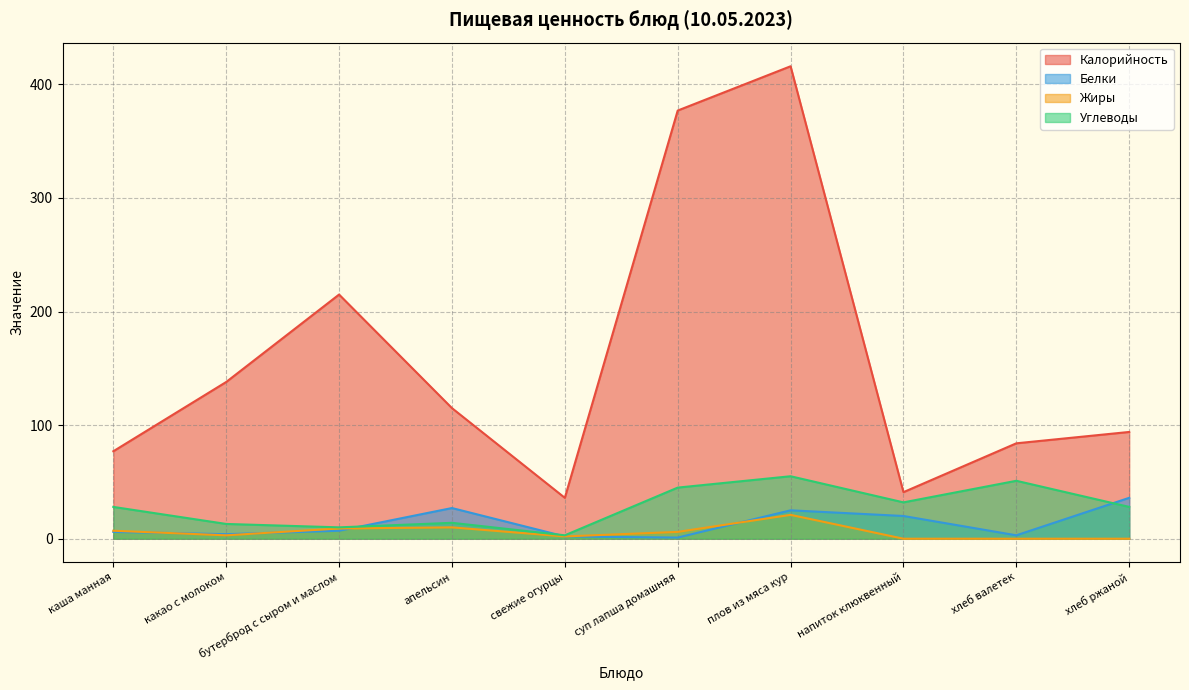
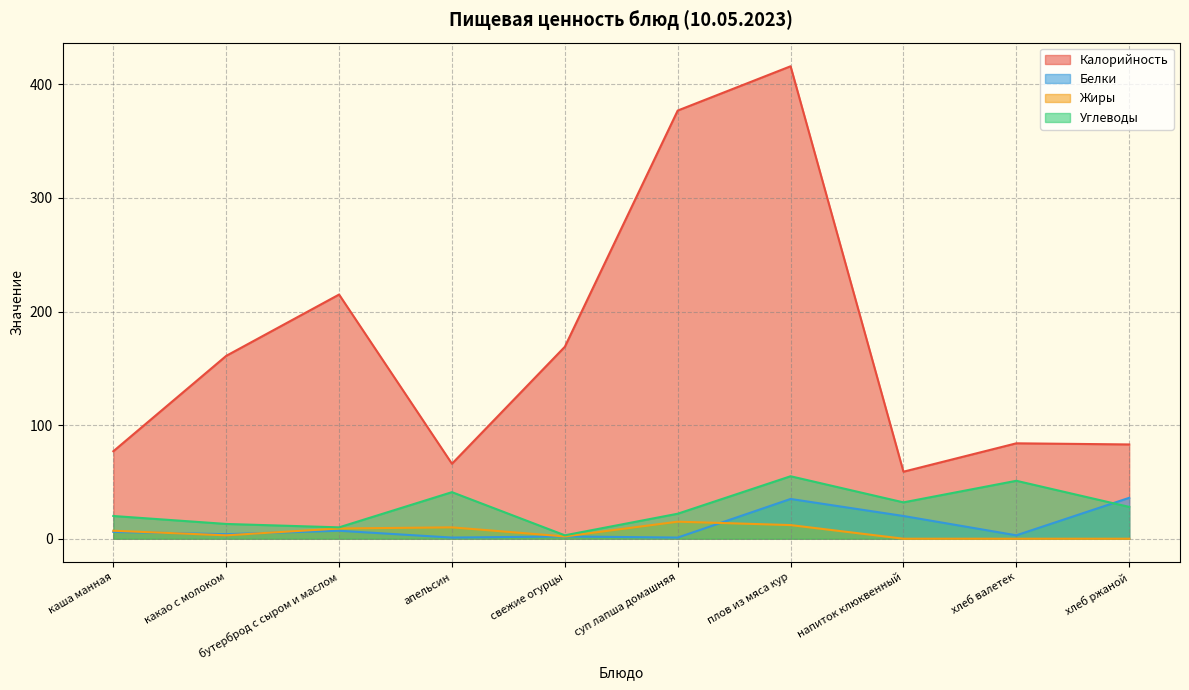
Углеводы, каша манная: 28 -> 20
Калорийность, какао с молоком: 138 -> 161
Калорийность, апельсин: 115 -> 66
Белки, апельсин: 27 -> 1
Углеводы, апельсин: 14 -> 41
Калорийность, свежие огурцы: 36 -> 169
Жиры, суп лапша домашняя: 6 -> 15
Углеводы, суп лапша домашняя: 45 -> 22
Белки, плов из мяса кур: 25 -> 35
Жиры, плов из мяса кур: 21 -> 12
Калорийность, напиток клюквенный: 41 -> 59
Калорийность, хлеб ржаной: 94 -> 83
